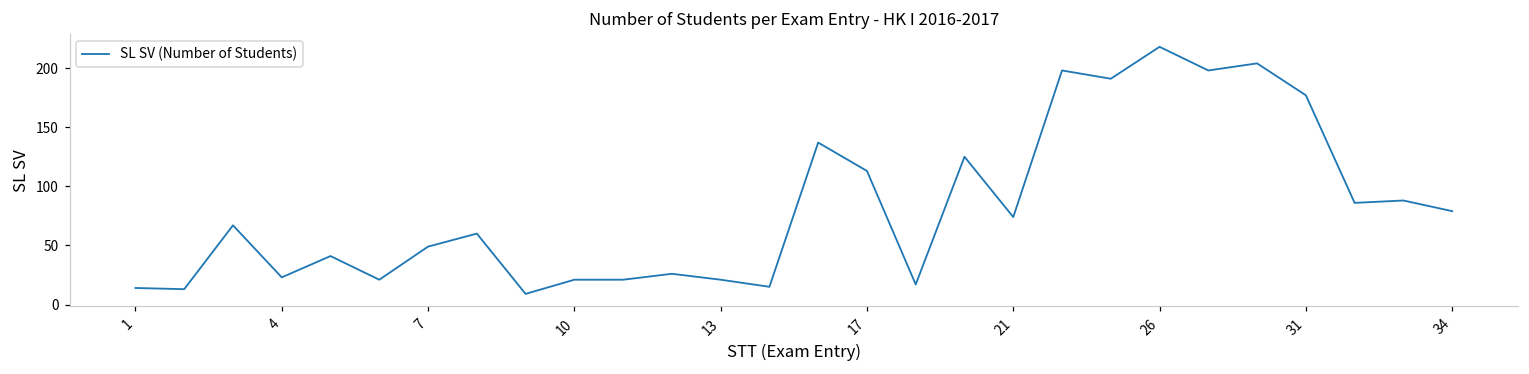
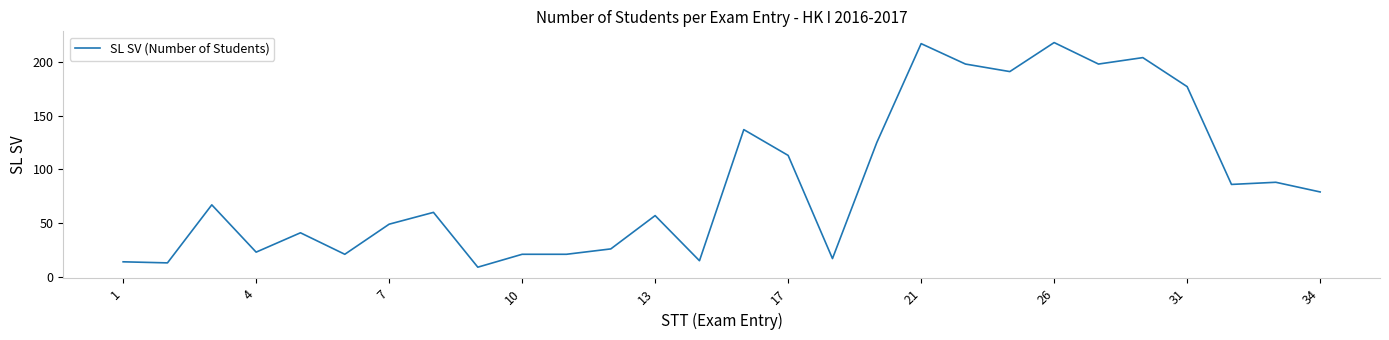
13: 21 -> 57
21: 74 -> 217
